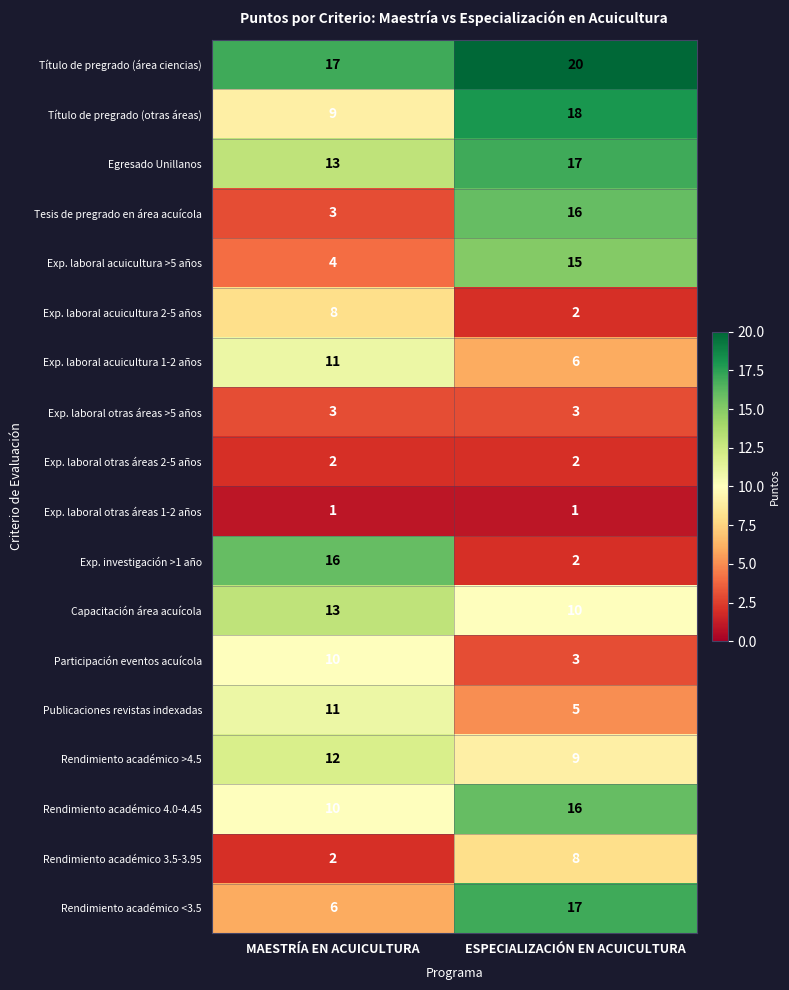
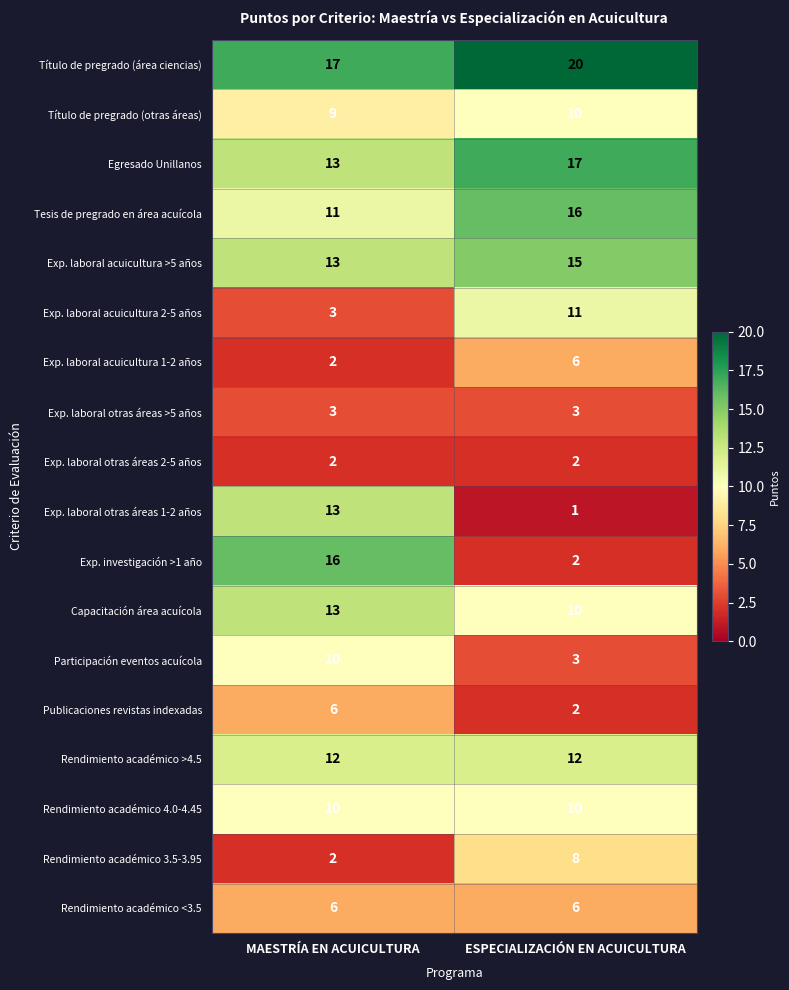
Título de pregrado (otras áreas), ESPECIALIZACIÓN EN ACUICULTURA: 18 -> 10
Tesis de pregrado en área acuícola, MAESTRÍA EN ACUICULTURA: 3 -> 11
Exp. laboral acuicultura >5 años, MAESTRÍA EN ACUICULTURA: 4 -> 13
Exp. laboral acuicultura 2-5 años, MAESTRÍA EN ACUICULTURA: 8 -> 3
Exp. laboral acuicultura 2-5 años, ESPECIALIZACIÓN EN ACUICULTURA: 2 -> 11
Exp. laboral acuicultura 1-2 años, MAESTRÍA EN ACUICULTURA: 11 -> 2
Exp. laboral otras áreas 1-2 años, MAESTRÍA EN ACUICULTURA: 1 -> 13
Publicaciones revistas indexadas, MAESTRÍA EN ACUICULTURA: 11 -> 6
Publicaciones revistas indexadas, ESPECIALIZACIÓN EN ACUICULTURA: 5 -> 2
Rendimiento académico >4.5, ESPECIALIZACIÓN EN ACUICULTURA: 9 -> 12
Rendimiento académico 4.0-4.45, ESPECIALIZACIÓN EN ACUICULTURA: 16 -> 10
Rendimiento académico <3.5, ESPECIALIZACIÓN EN ACUICULTURA: 17 -> 6
